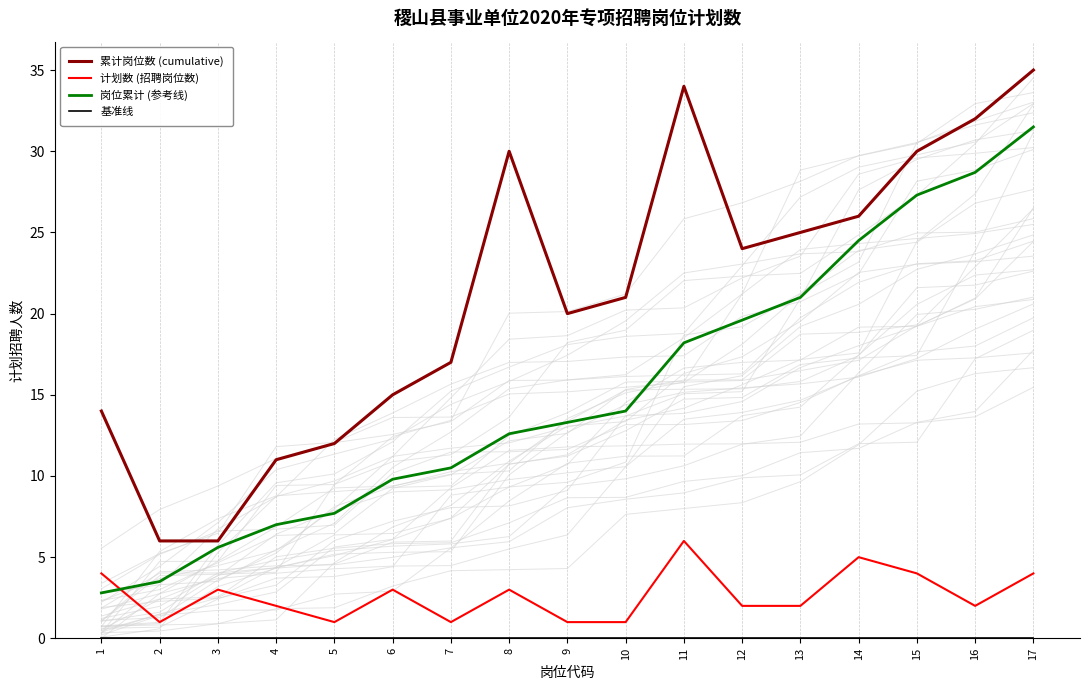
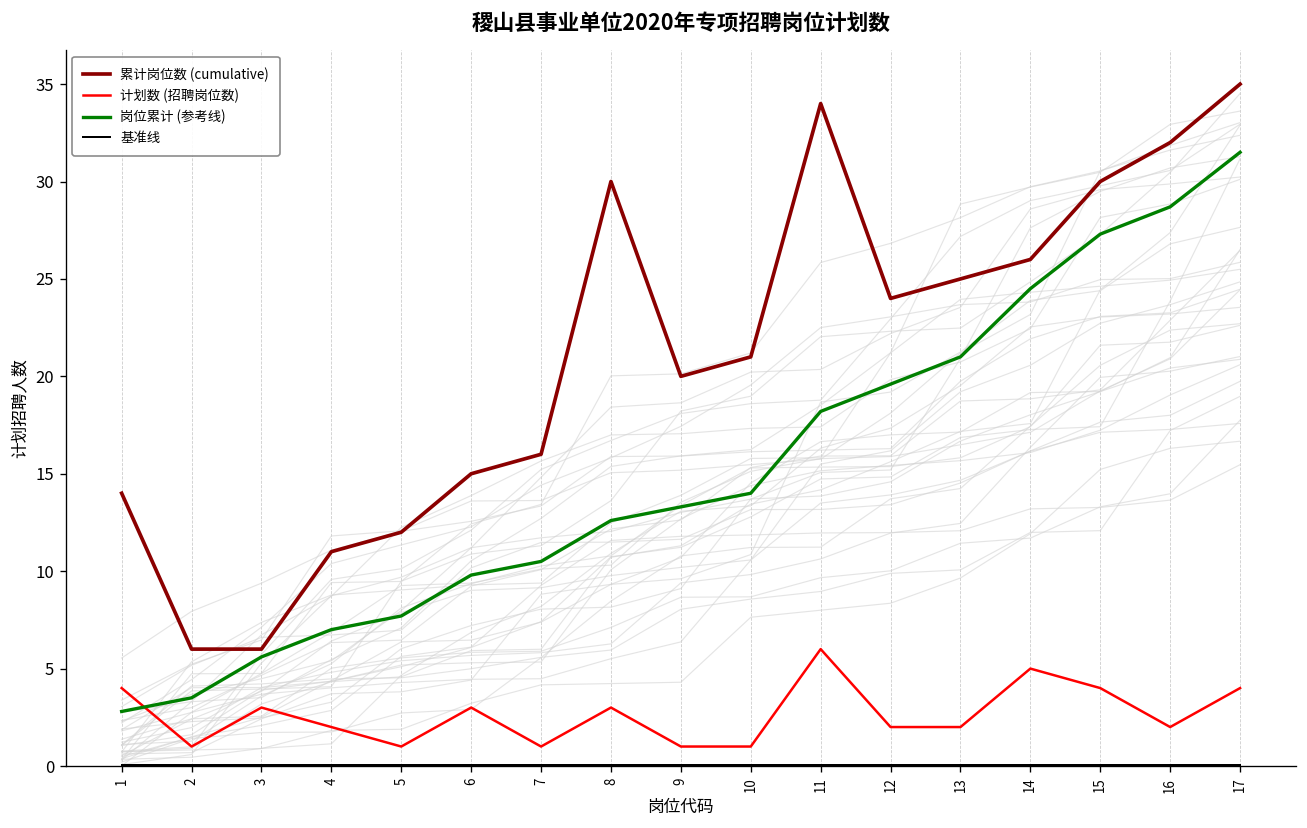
累计岗位数 (cumulative), 7: 17 -> 16
